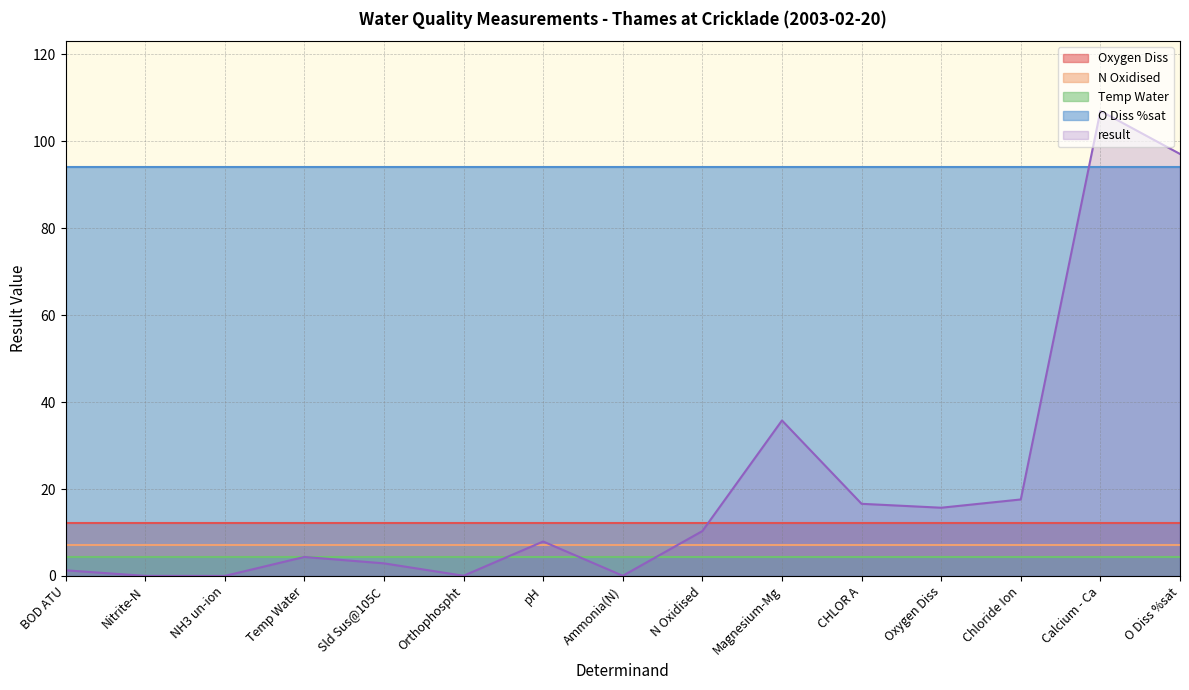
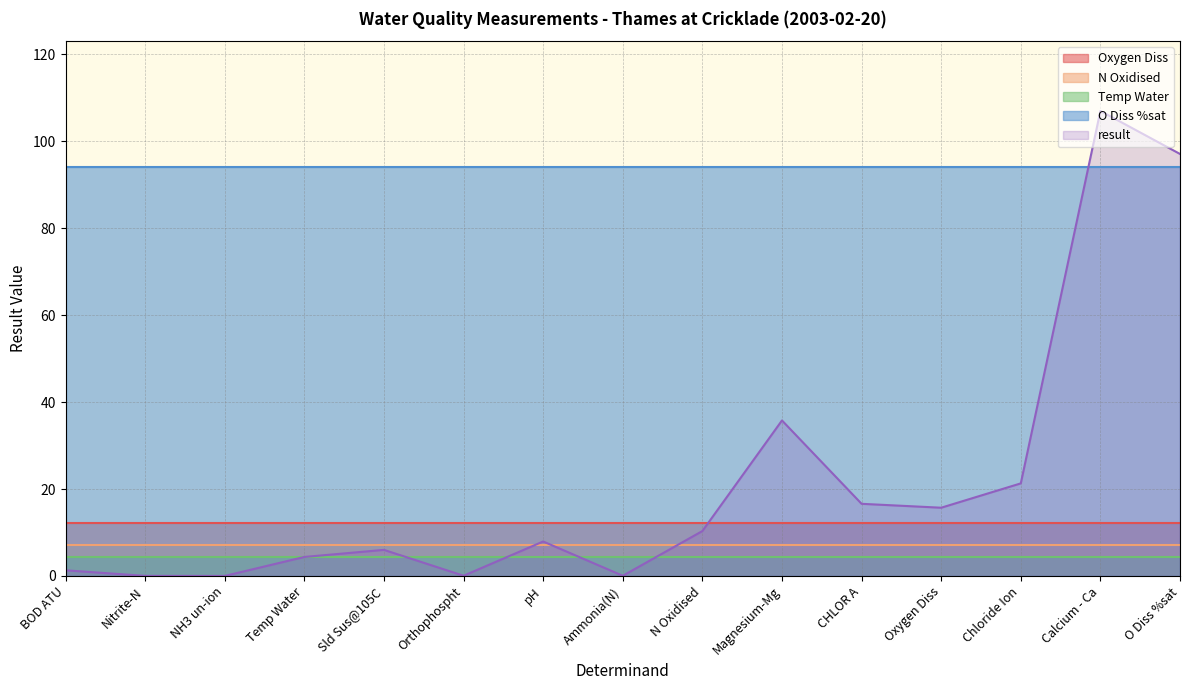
result, Sld Sus@105C: 3 -> 6
result, Chloride Ion: 18 -> 21
